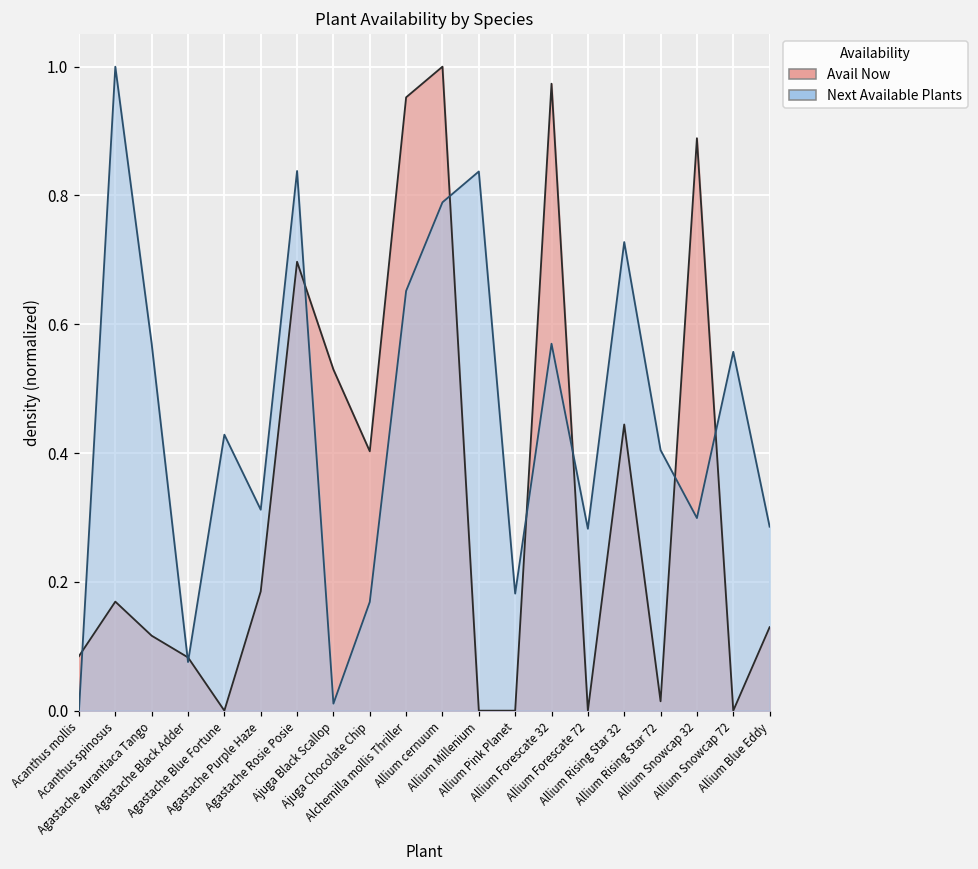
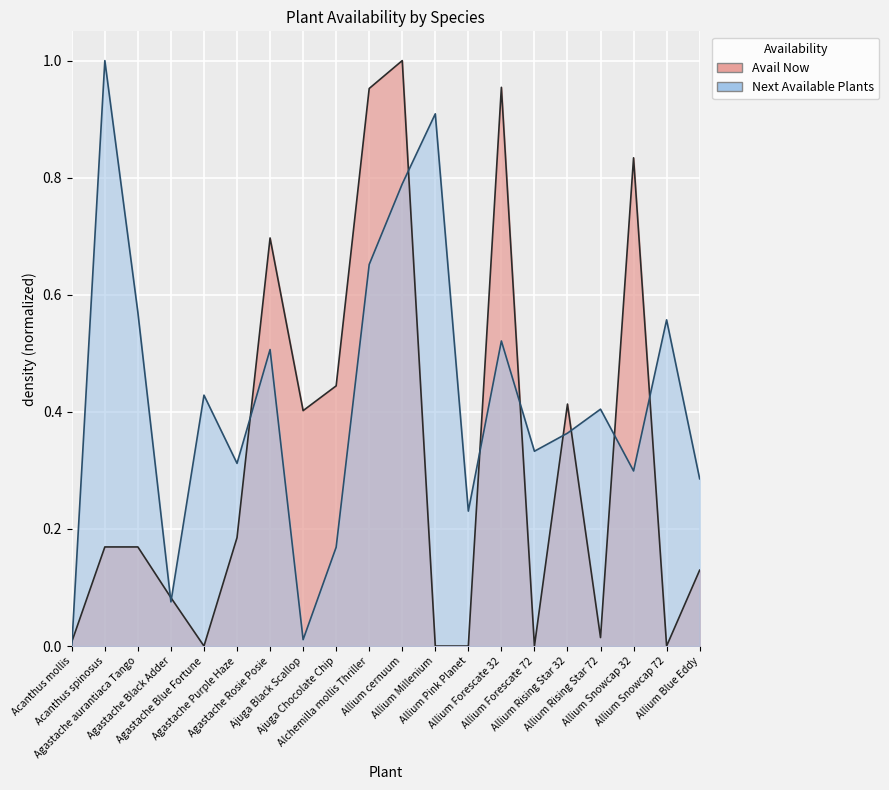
Avail Now, Acanthus mollis: 0.08 -> 0.01
Avail Now, Agastache aurantiaca Tango: 0.12 -> 0.17
Next Available Plants, Agastache Rosie Posie: 0.84 -> 0.51
Avail Now, Ajuga Black Scallop: 0.53 -> 0.40
Avail Now, Ajuga Chocolate Chip: 0.40 -> 0.44
Next Available Plants, Allium Millenium: 0.84 -> 0.91
Next Available Plants, Allium Pink Planet: 0.18 -> 0.23
Avail Now, Allium Forescate 32: 0.97 -> 0.95
Next Available Plants, Allium Forescate 32: 0.57 -> 0.52
Next Available Plants, Allium Forescate 72: 0.28 -> 0.33
Avail Now, Allium Rising Star 32: 0.44 -> 0.41
Next Available Plants, Allium Rising Star 32: 0.73 -> 0.36
Avail Now, Allium Snowcap 32: 0.89 -> 0.83
